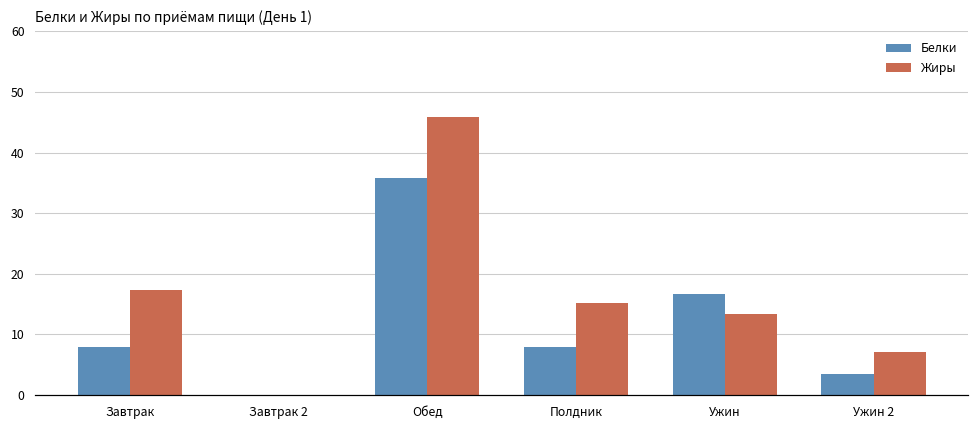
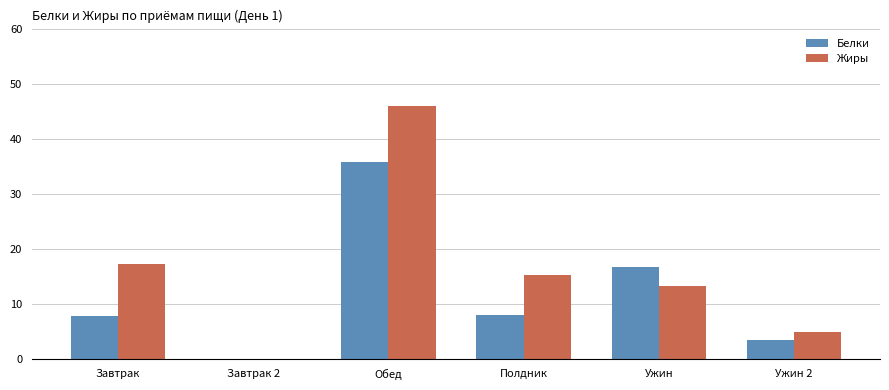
Жиры, Ужин 2: 7 -> 5
